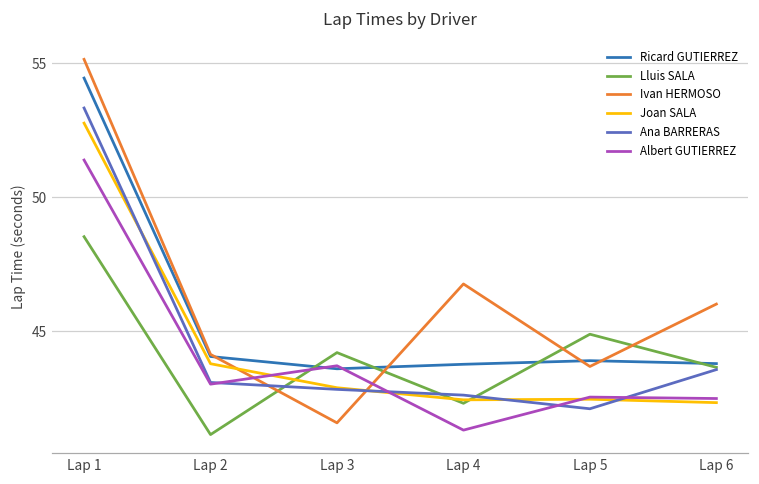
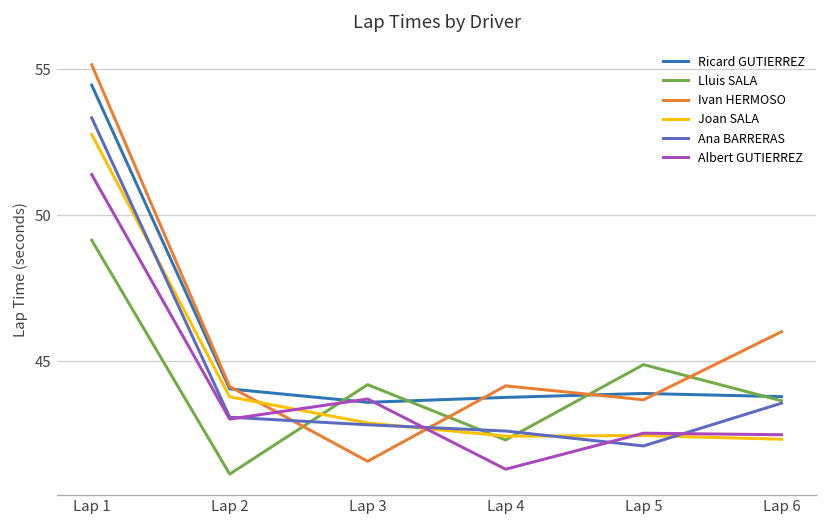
Lluis SALA, Lap 1: 48.5 -> 49.1
Ivan HERMOSO, Lap 4: 46.8 -> 44.2
